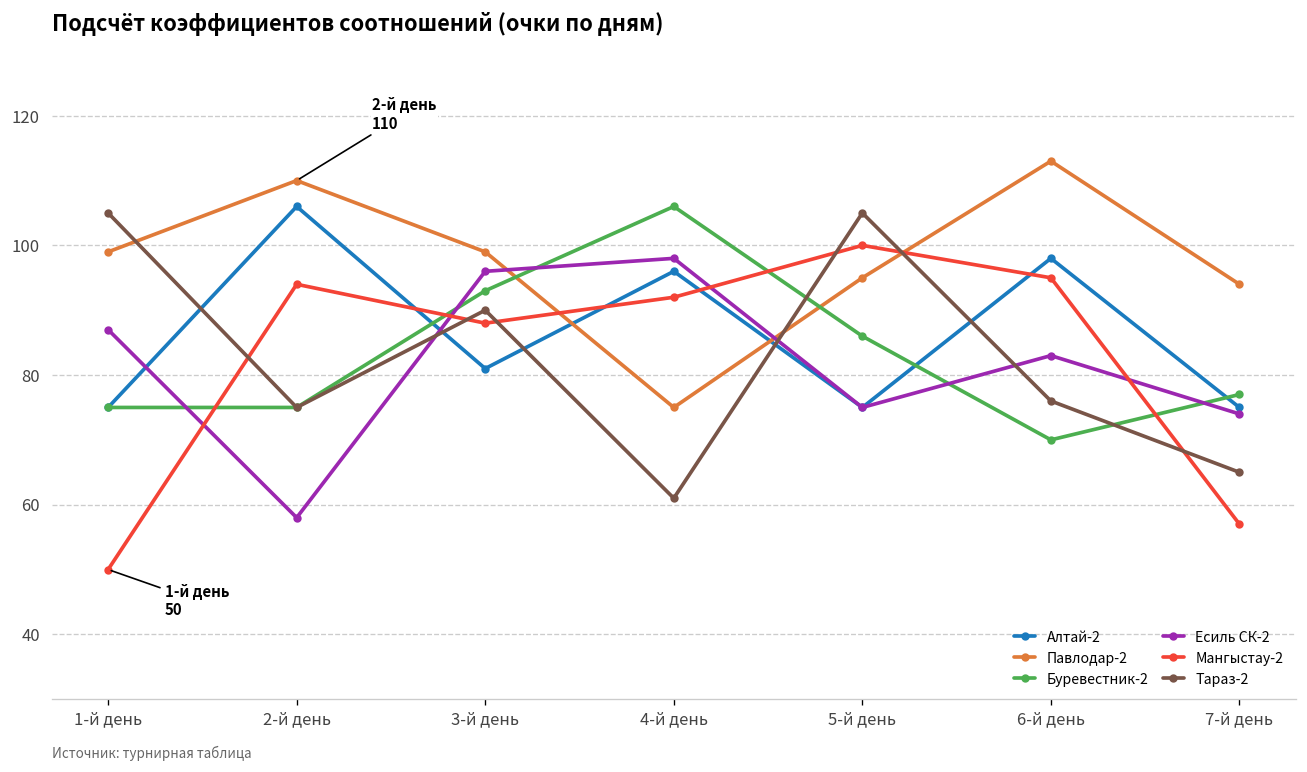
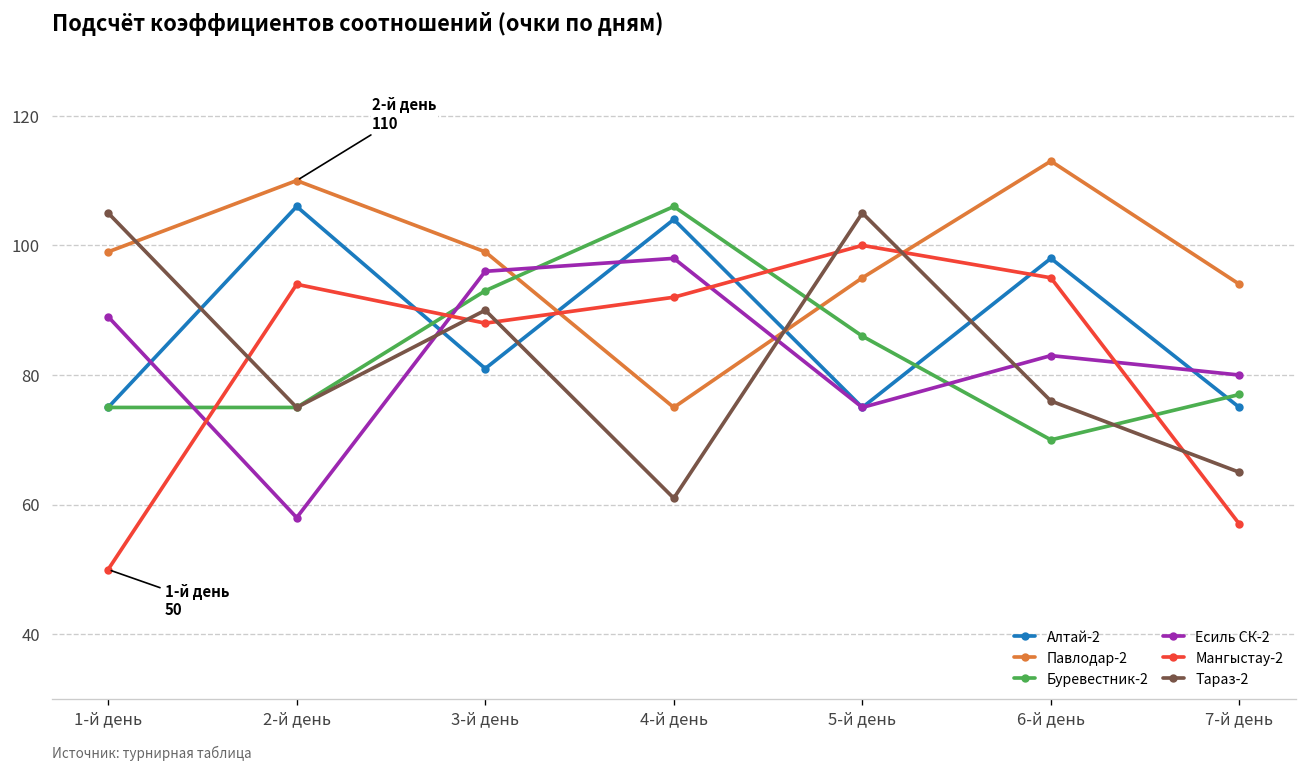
Есиль СК-2, 1-й день: 87 -> 89
Алтай-2, 4-й день: 96 -> 104
Есиль СК-2, 7-й день: 74 -> 80
